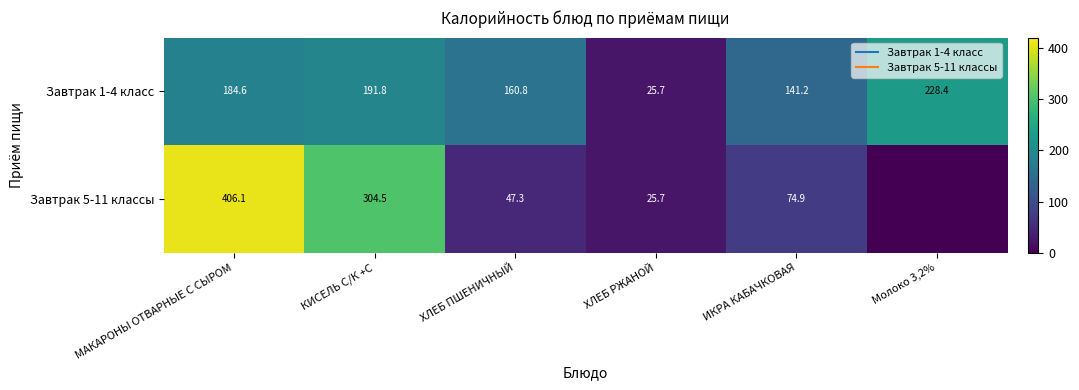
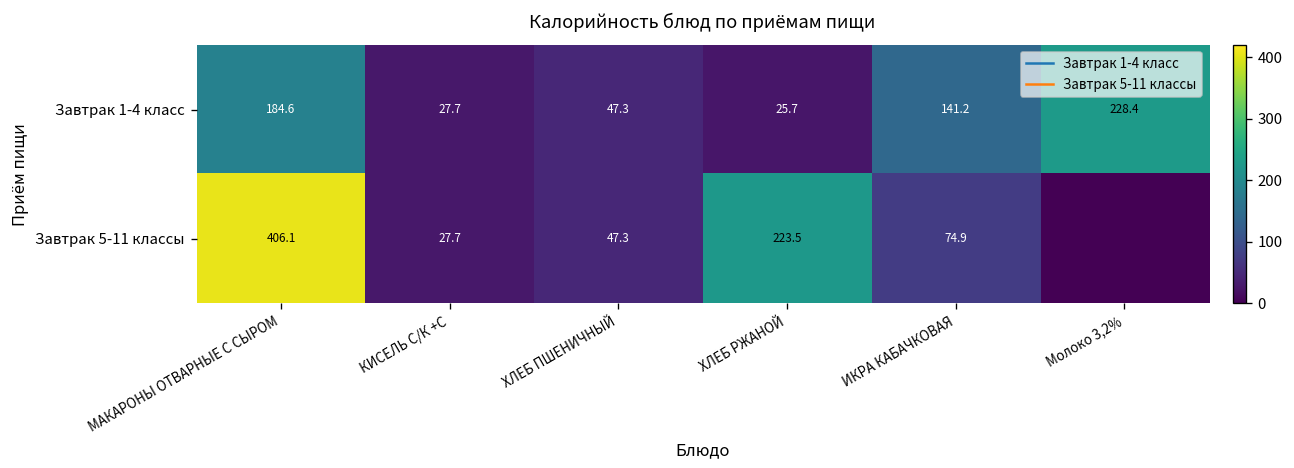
Завтрак 1-4 класс, КИСЕЛЬ С/К +С: 191.8 -> 27.7
Завтрак 1-4 класс, ХЛЕБ ПШЕНИЧНЫЙ: 160.8 -> 47.3
Завтрак 5-11 классы, КИСЕЛЬ С/К +С: 304.5 -> 27.7
Завтрак 5-11 классы, ХЛЕБ РЖАНОЙ: 25.7 -> 223.5
